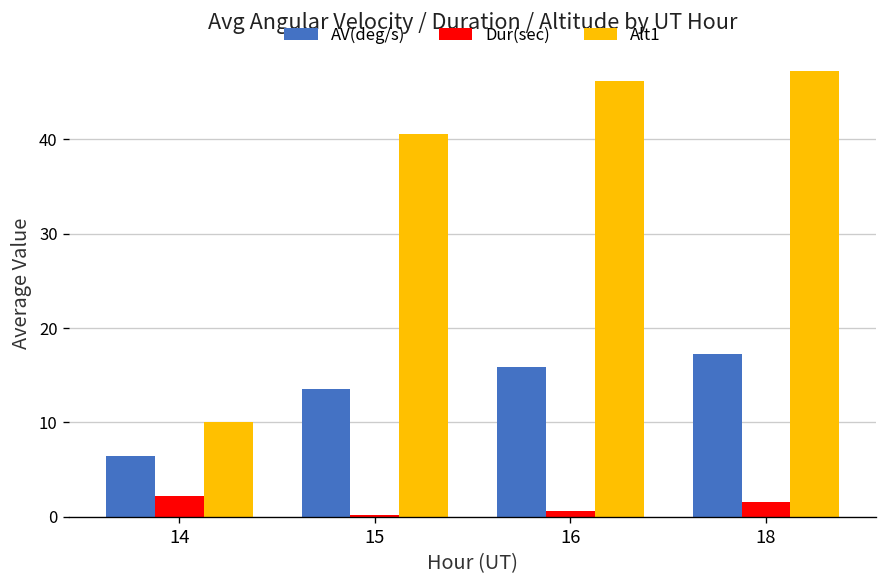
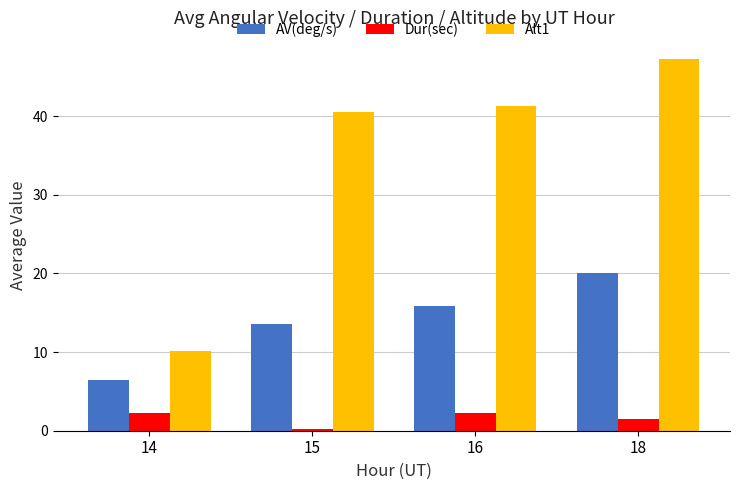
Dur(sec), 16: 1 -> 2
Alt1, 16: 46 -> 41
AV(deg/s), 18: 17 -> 20
